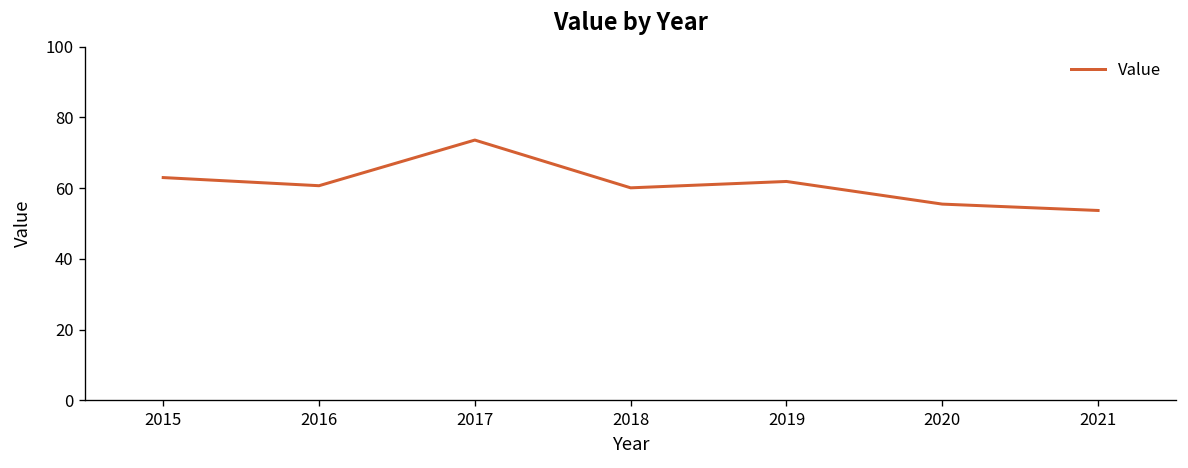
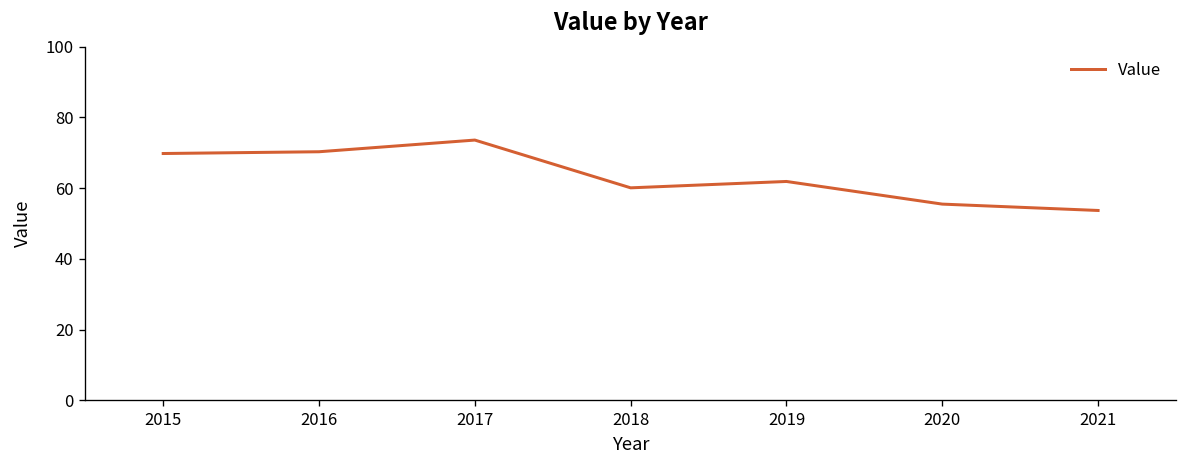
2015: 63 -> 70
2016: 61 -> 70
